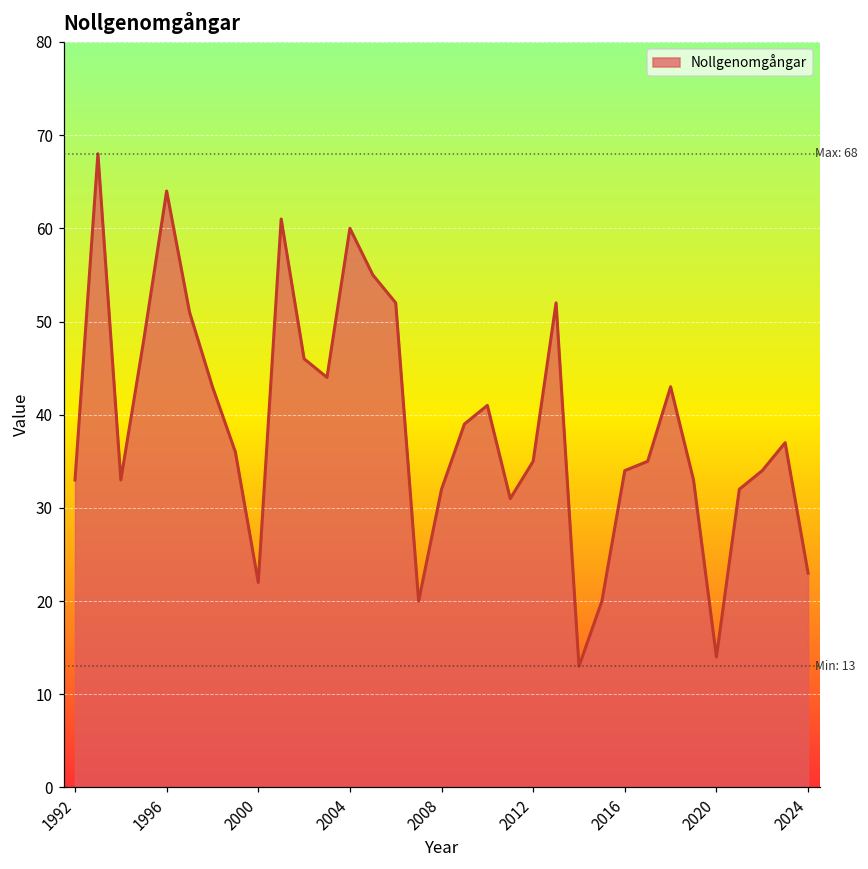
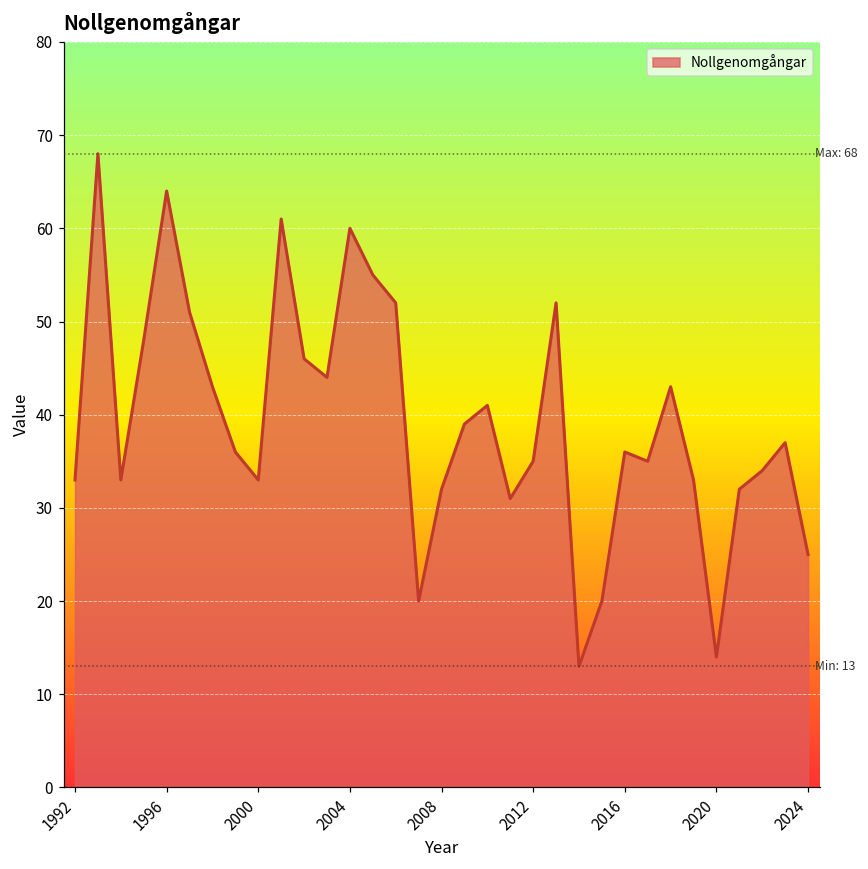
2000: 22 -> 33
2016: 34 -> 36
2024: 23 -> 25
